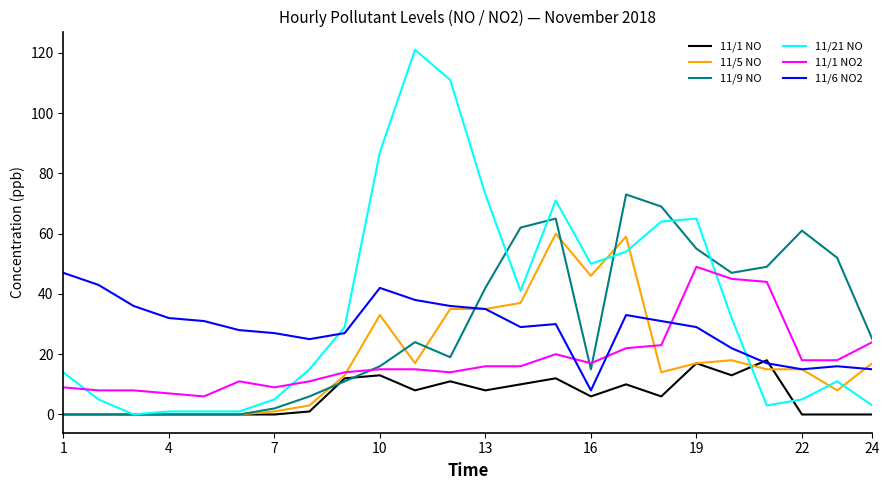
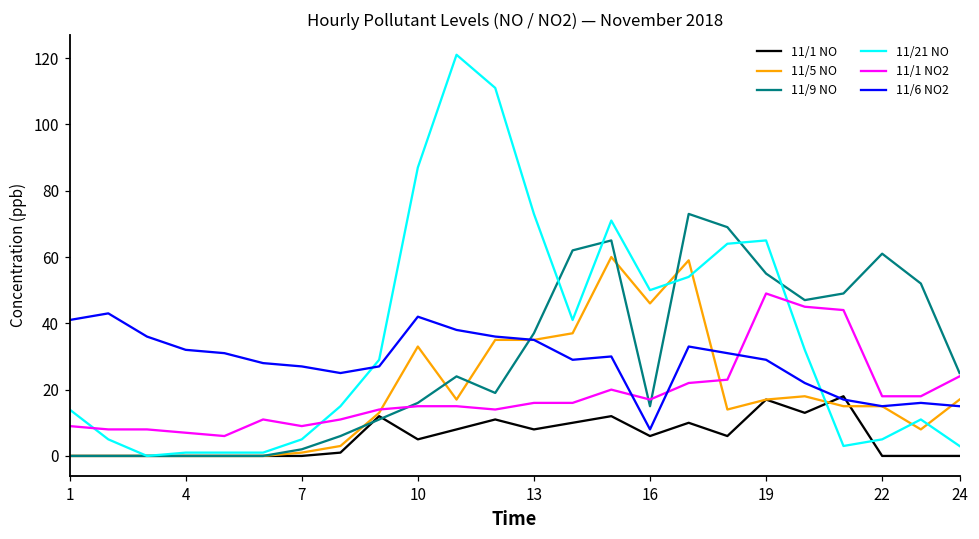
11/6 NO2, 1: 47 -> 41
11/1 NO, 10: 13 -> 5
11/9 NO, 13: 42 -> 37
